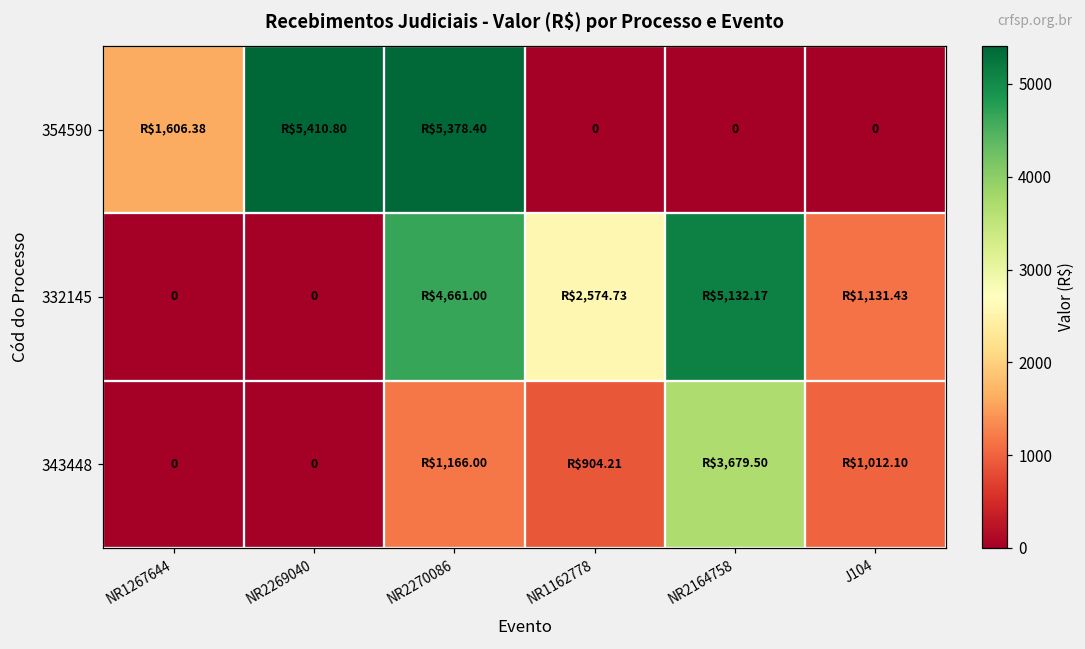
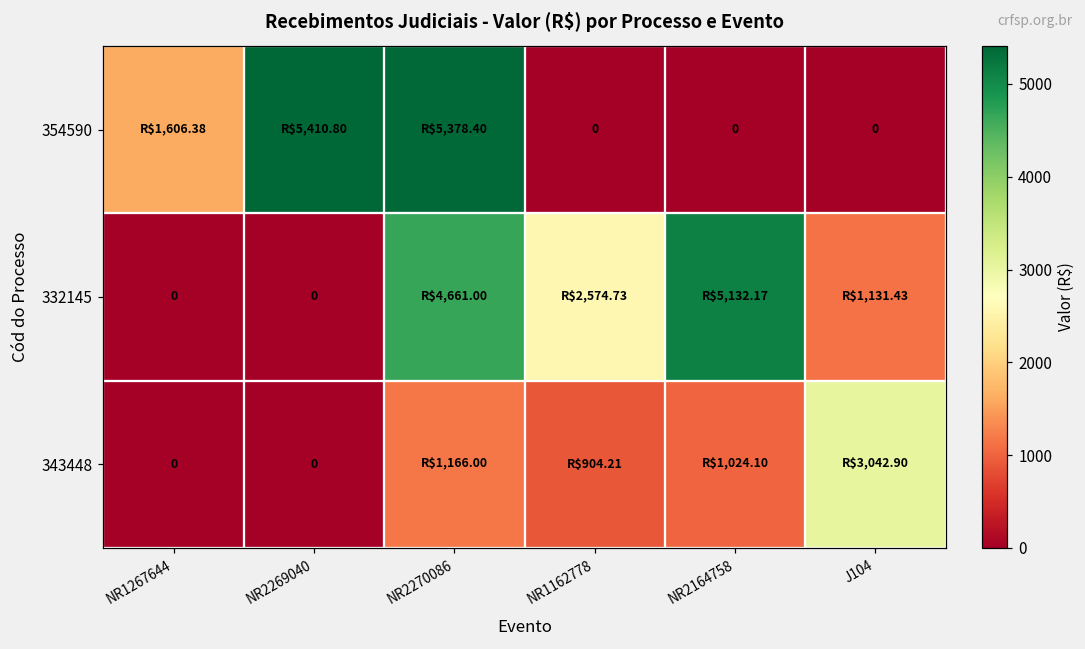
343448, NR2164758: $3,679.50 -> $1,024.10
343448, J104: $1,012.10 -> $3,042.90
